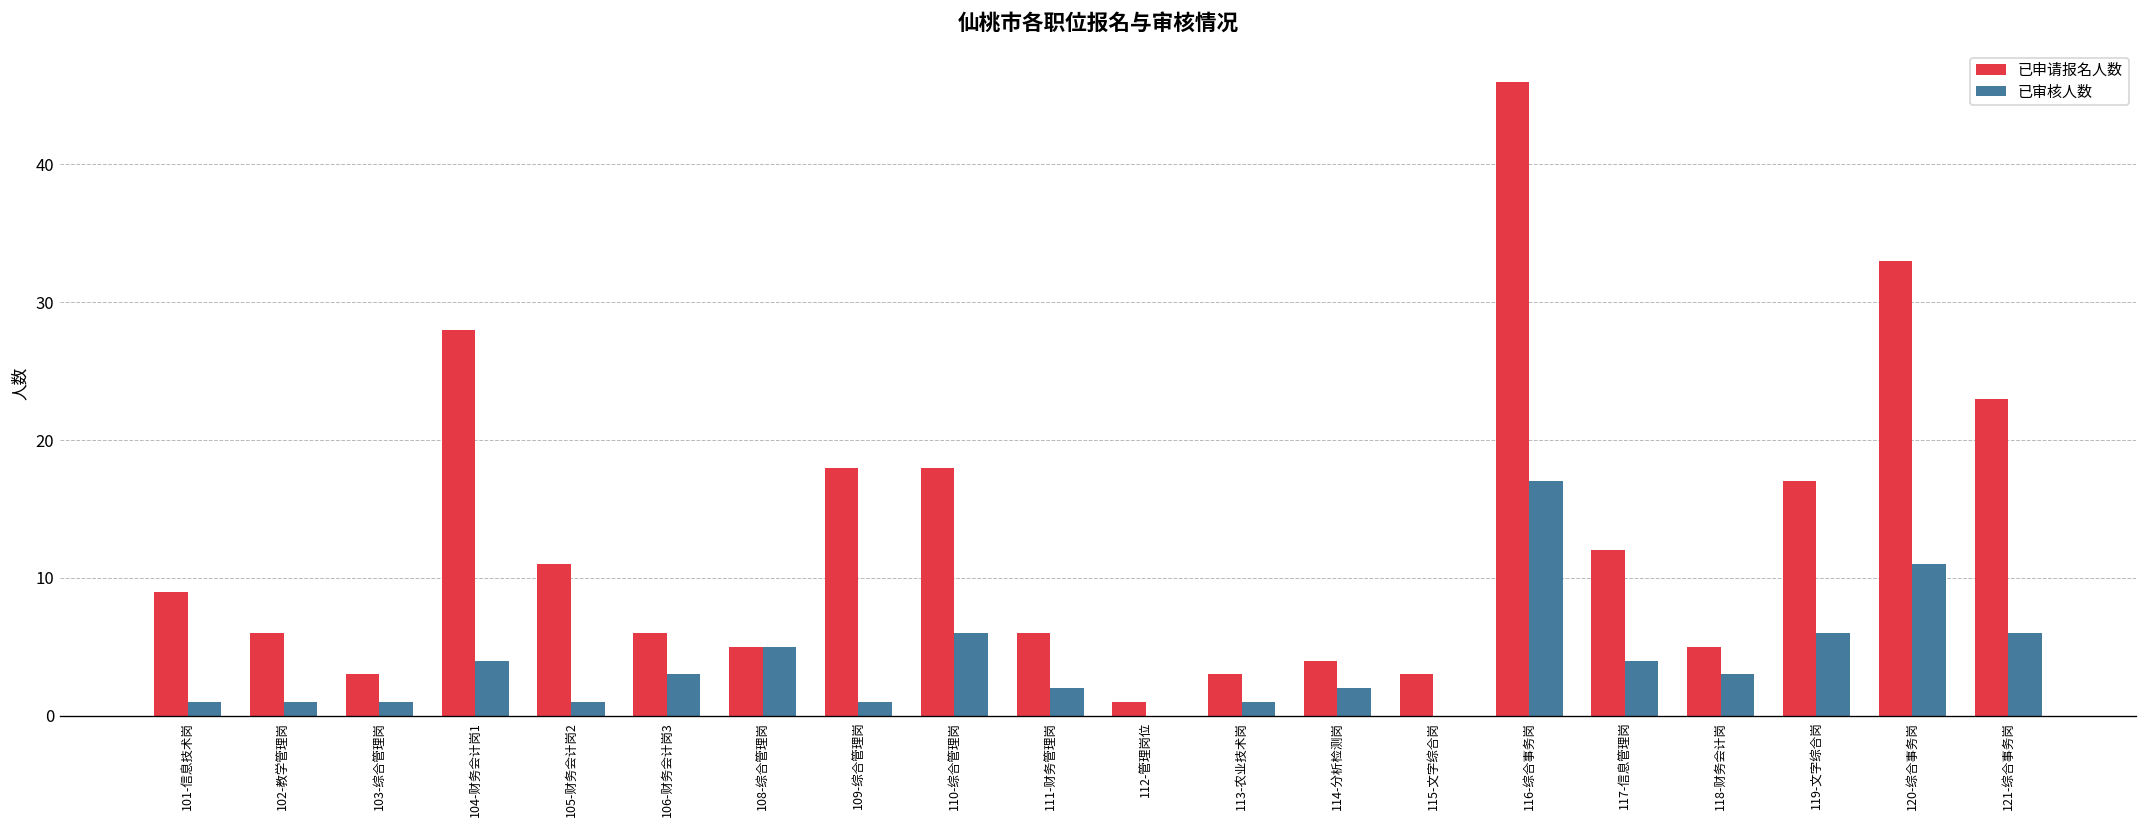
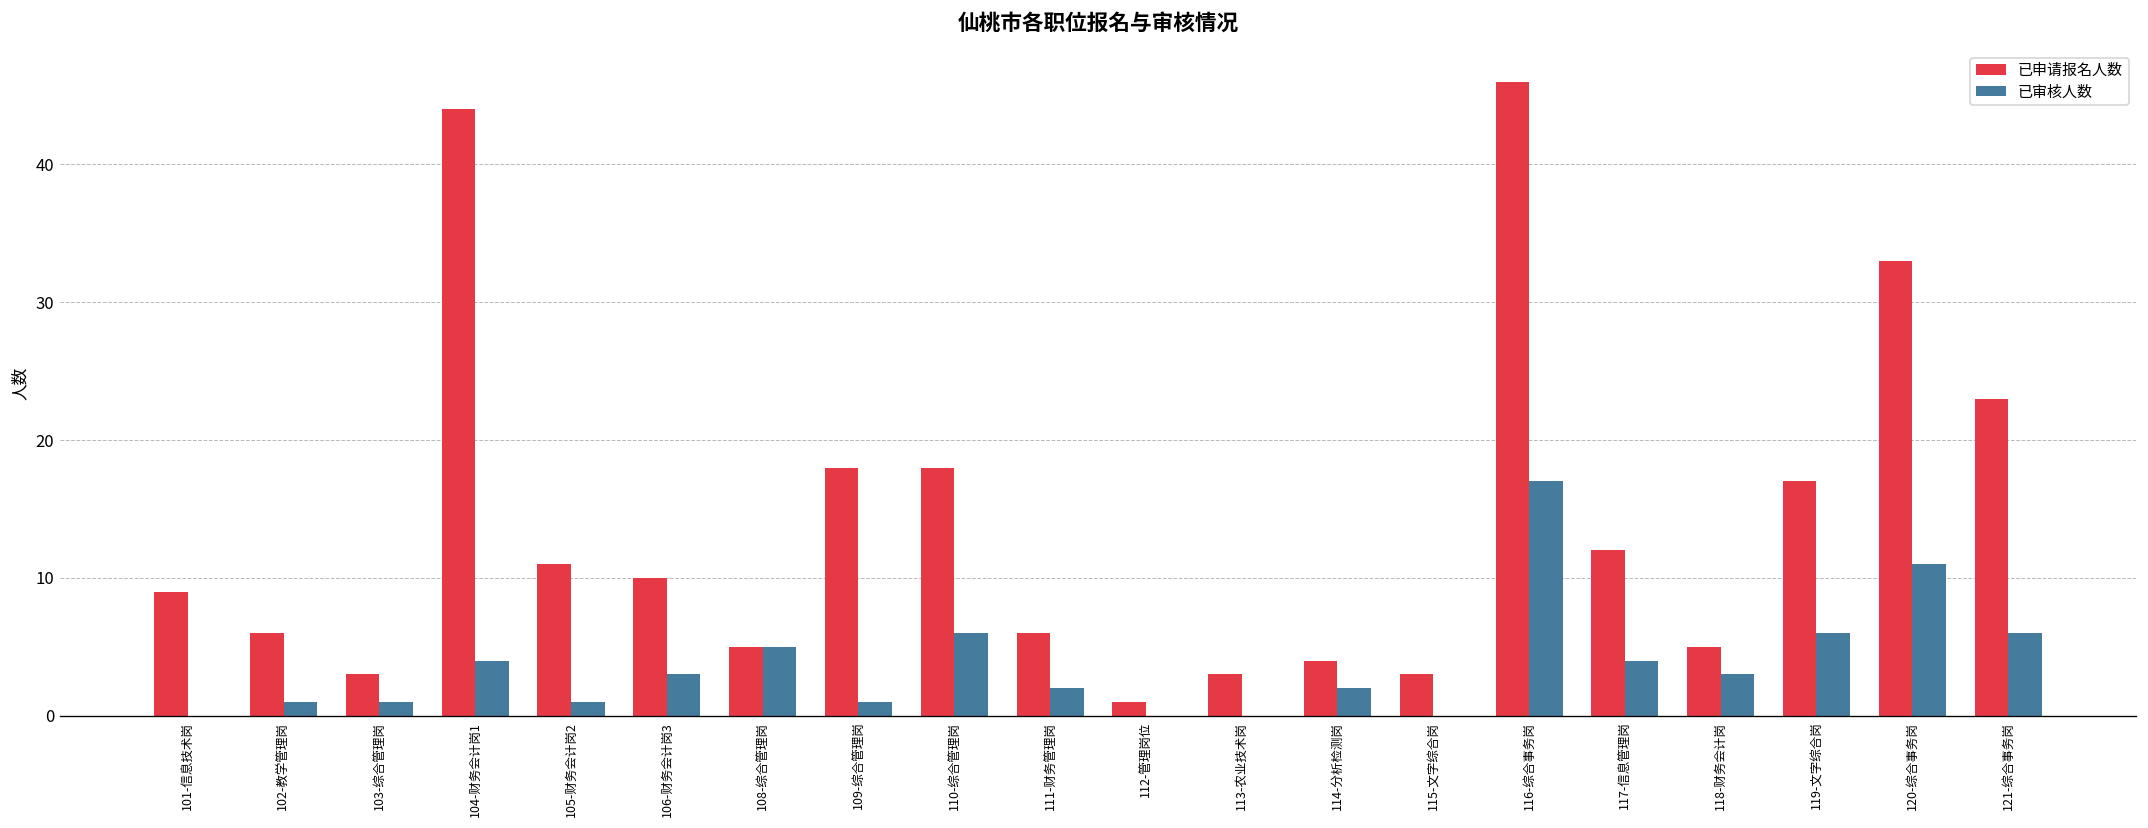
已审核人数, 101-信息技术岗: 1 -> 0
已申请报名人数, 104-财务会计岗1: 28 -> 44
已申请报名人数, 106-财务会计岗3: 6 -> 10
已审核人数, 113-农业技术岗: 1 -> 0
